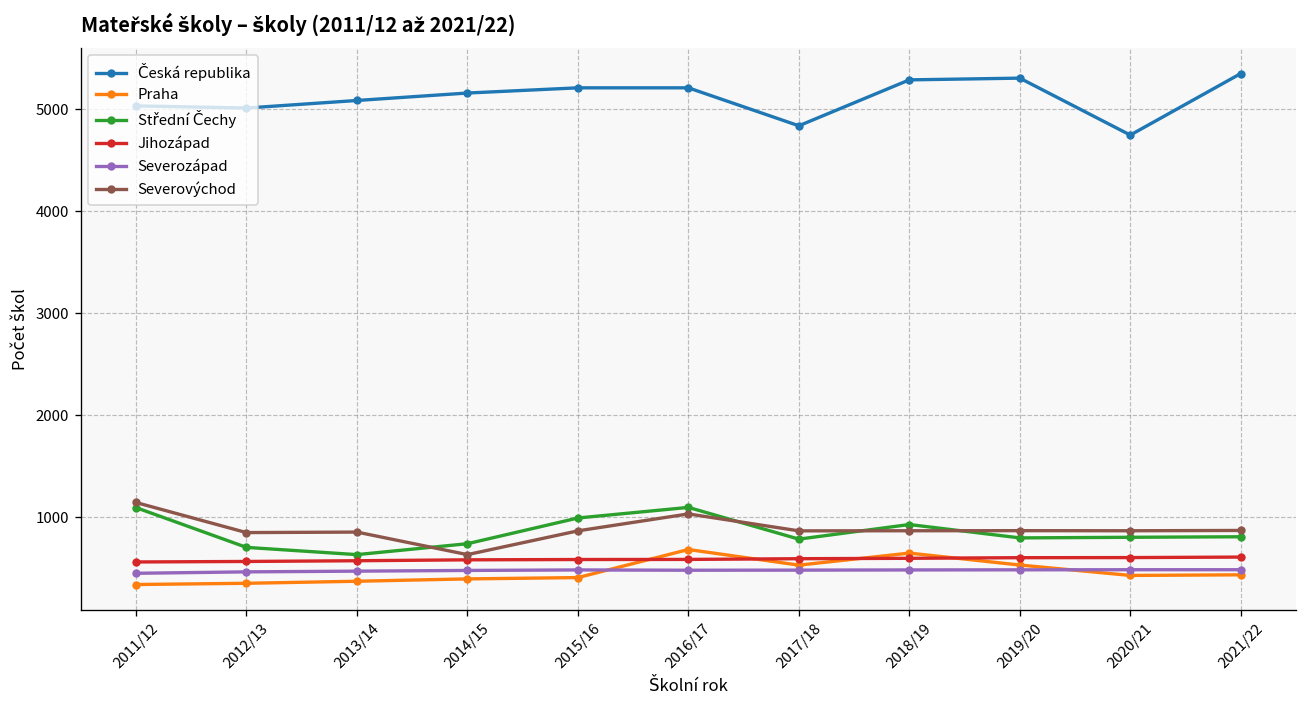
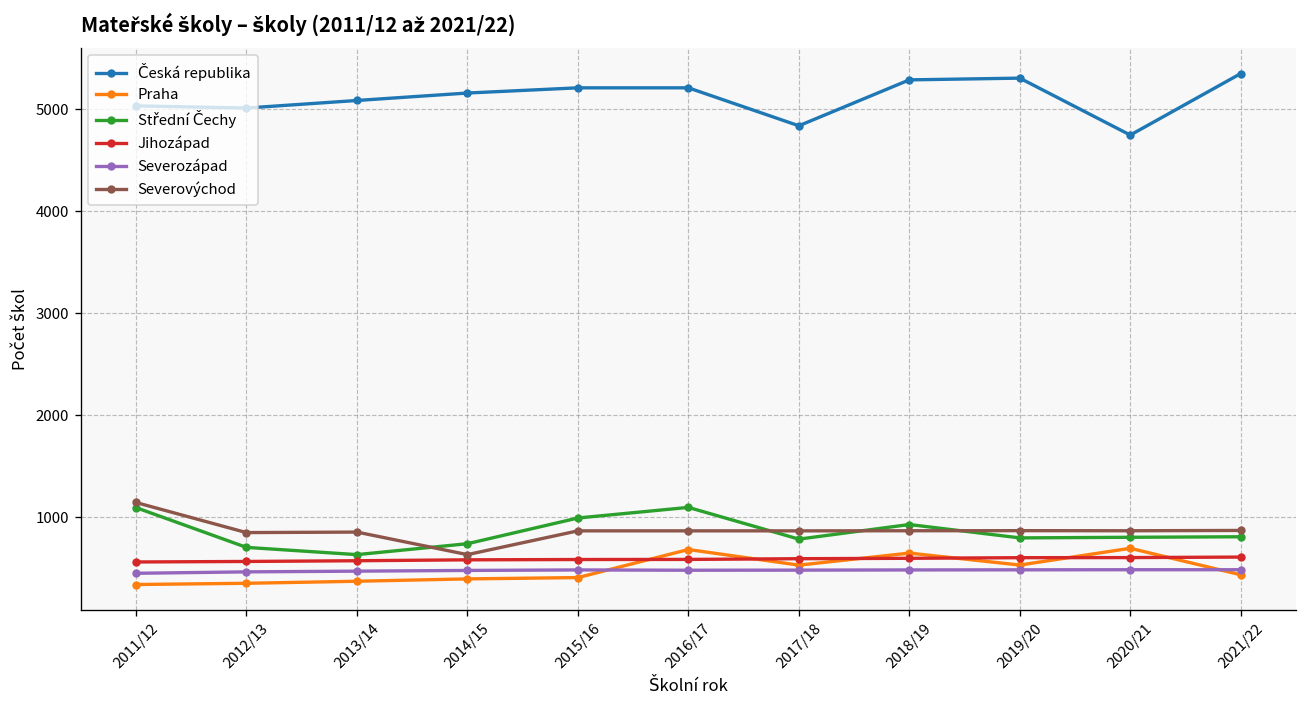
Severovýchod, 2016/17: 1000 -> 900
Praha, 2020/21: 400 -> 700
